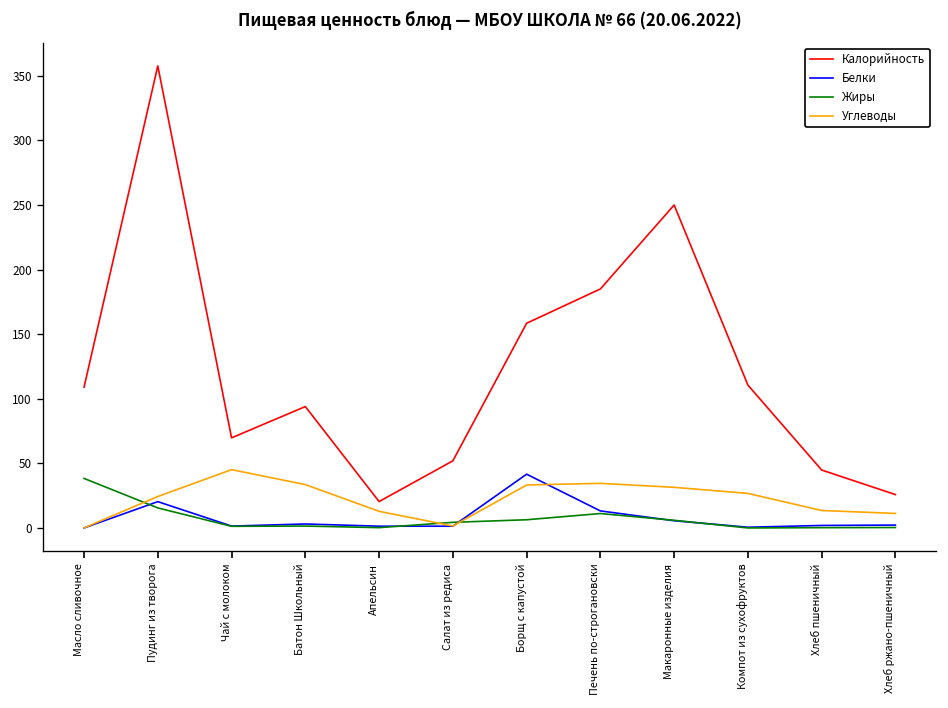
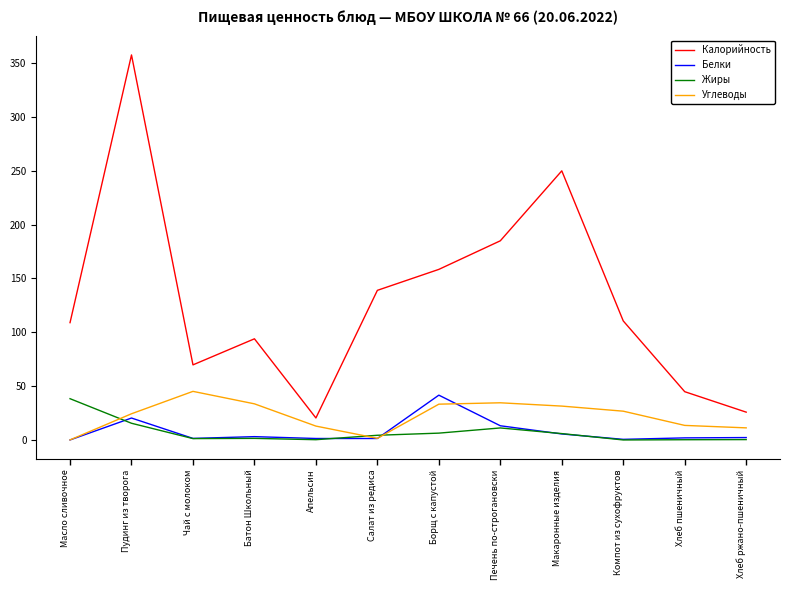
Калорийность, Салат из редиса: 52 -> 139
